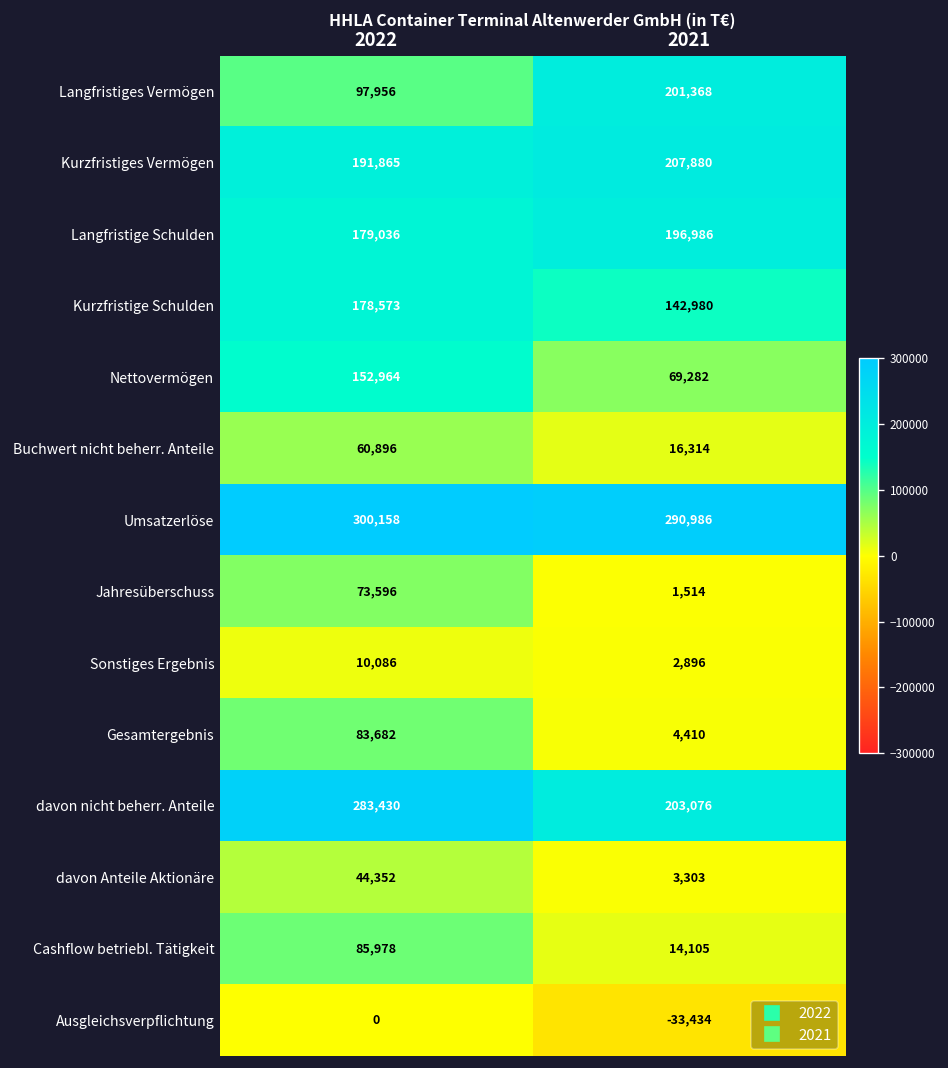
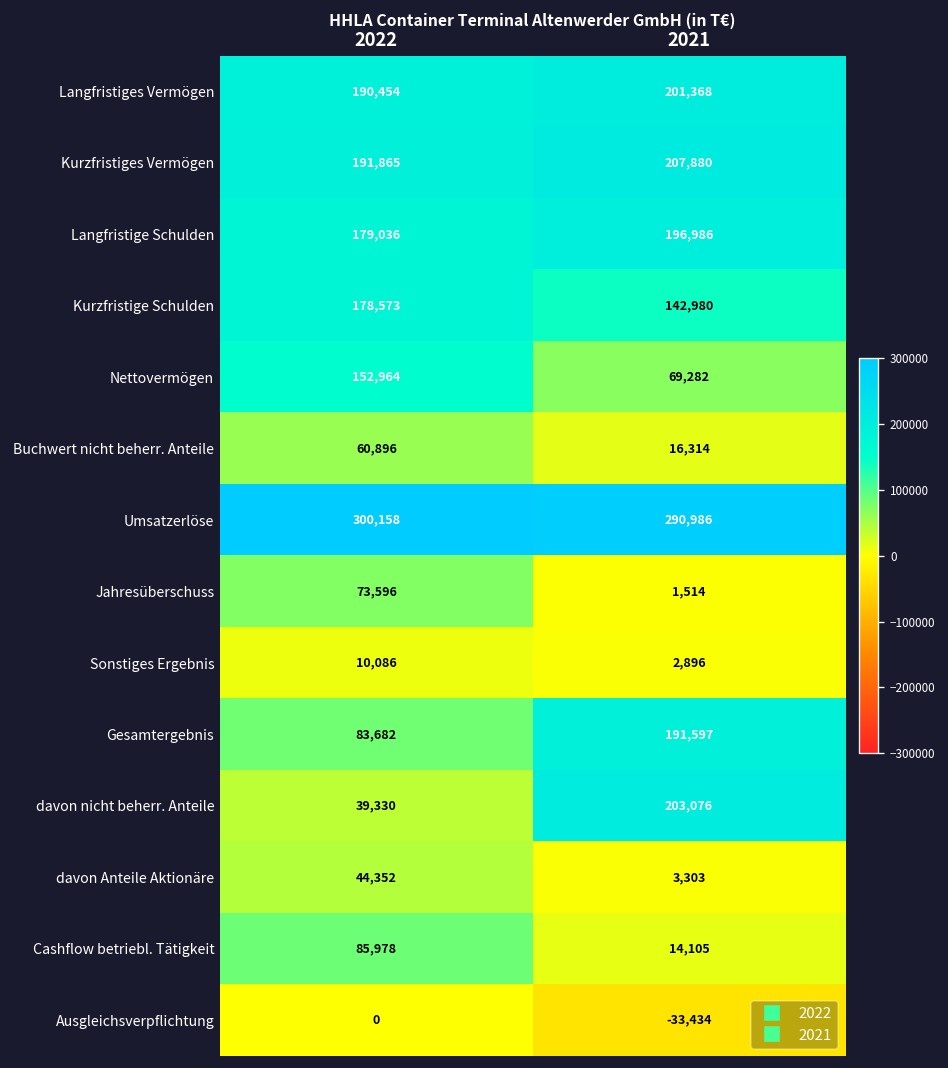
Langfristiges Vermögen, 2022: 97,956 -> 190,454
Gesamtergebnis, 2021: 4,410 -> 191,597
davon nicht beherr. Anteile, 2022: 283,430 -> 39,330
